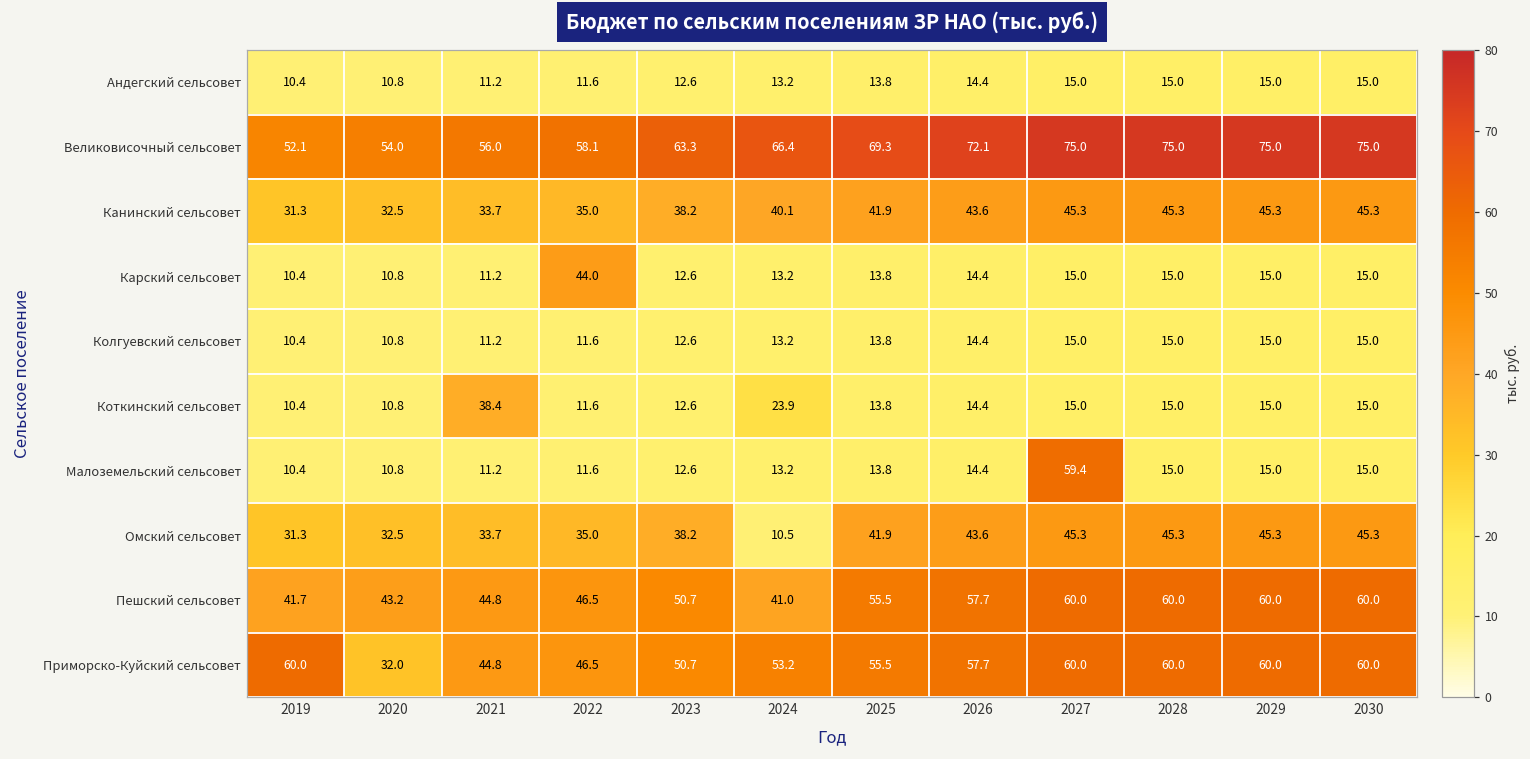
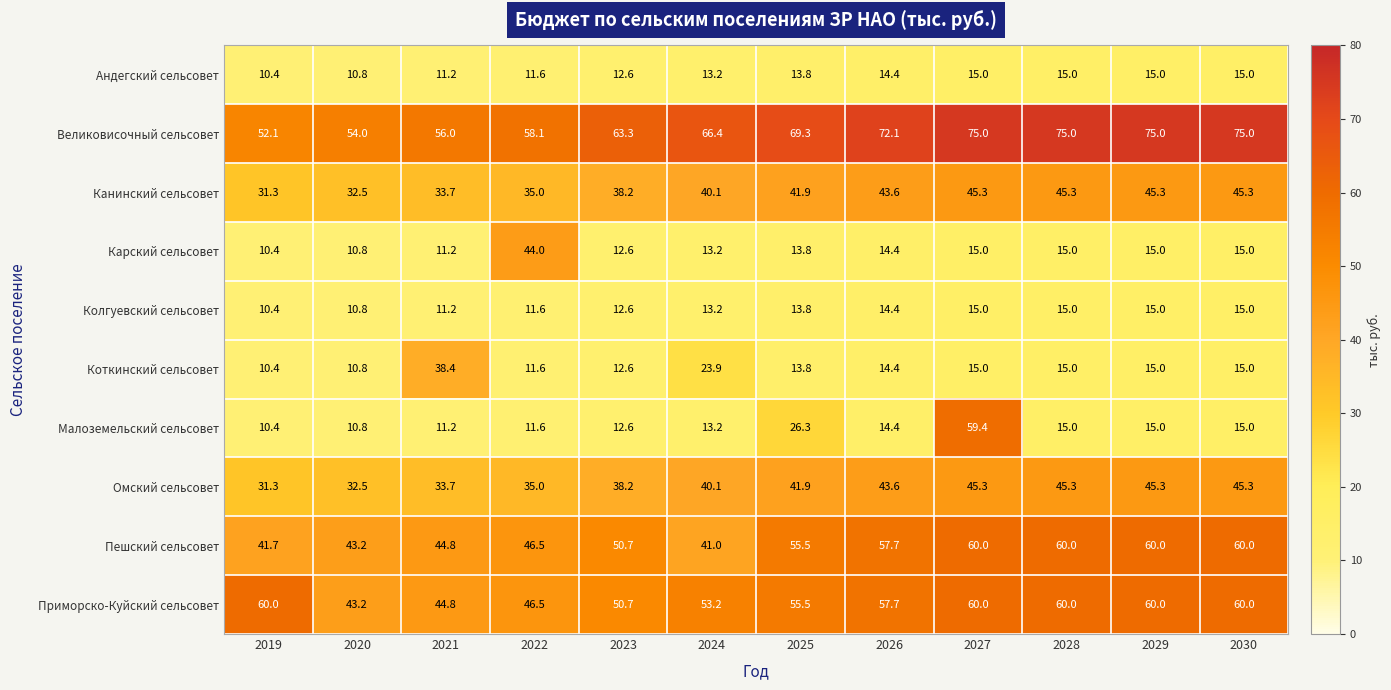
Малоземельский сельсовет, 2025: 13.8 -> 26.3
Омский сельсовет, 2024: 10.5 -> 40.1
Приморско-Куйский сельсовет, 2020: 32.0 -> 43.2
